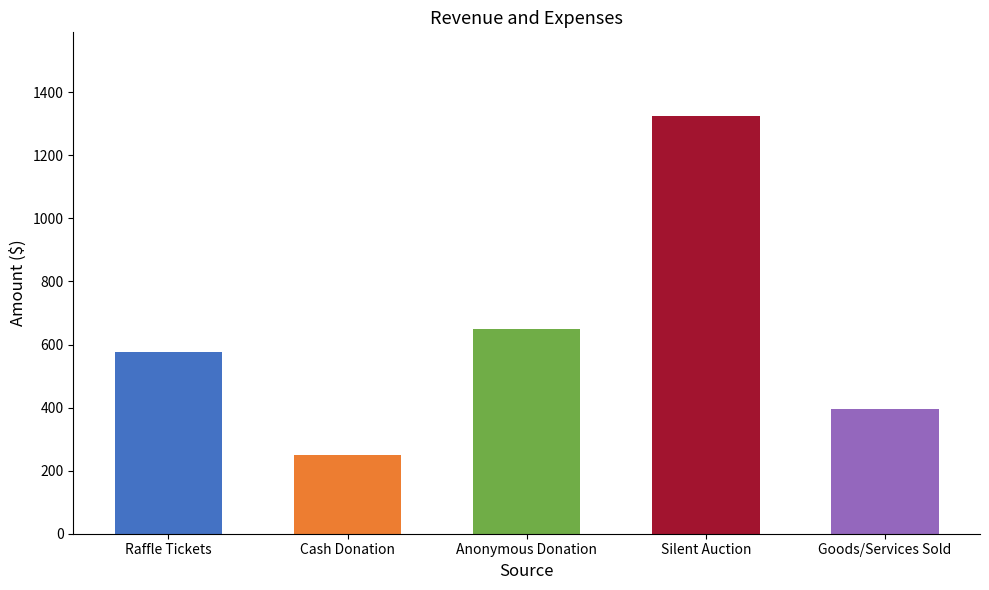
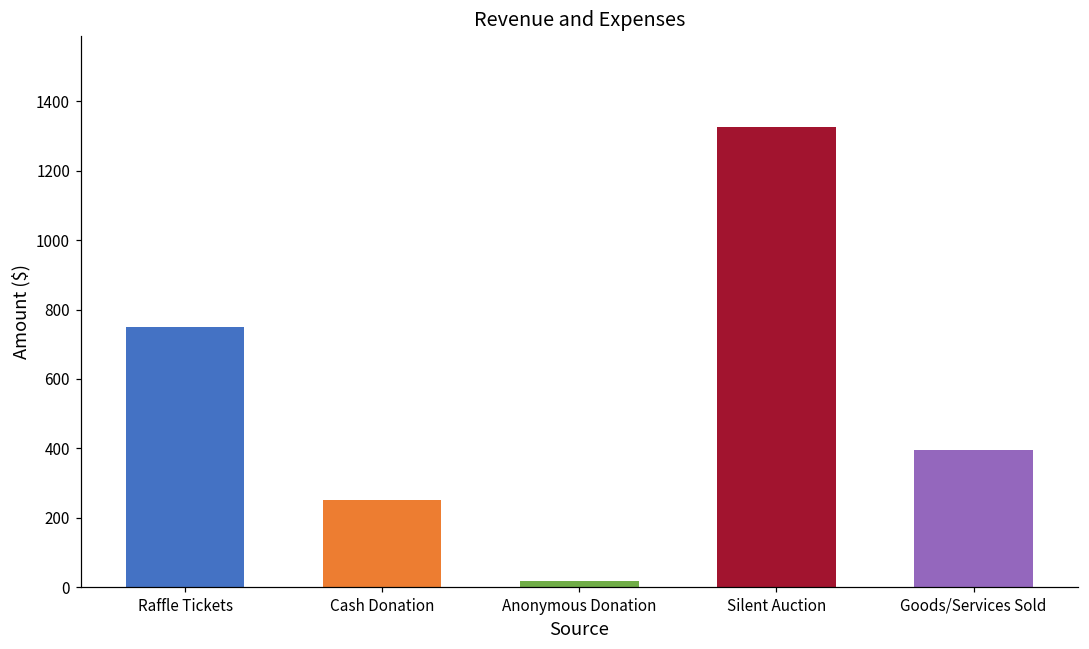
Raffle Tickets: 580 -> 750
Anonymous Donation: 650 -> 20
